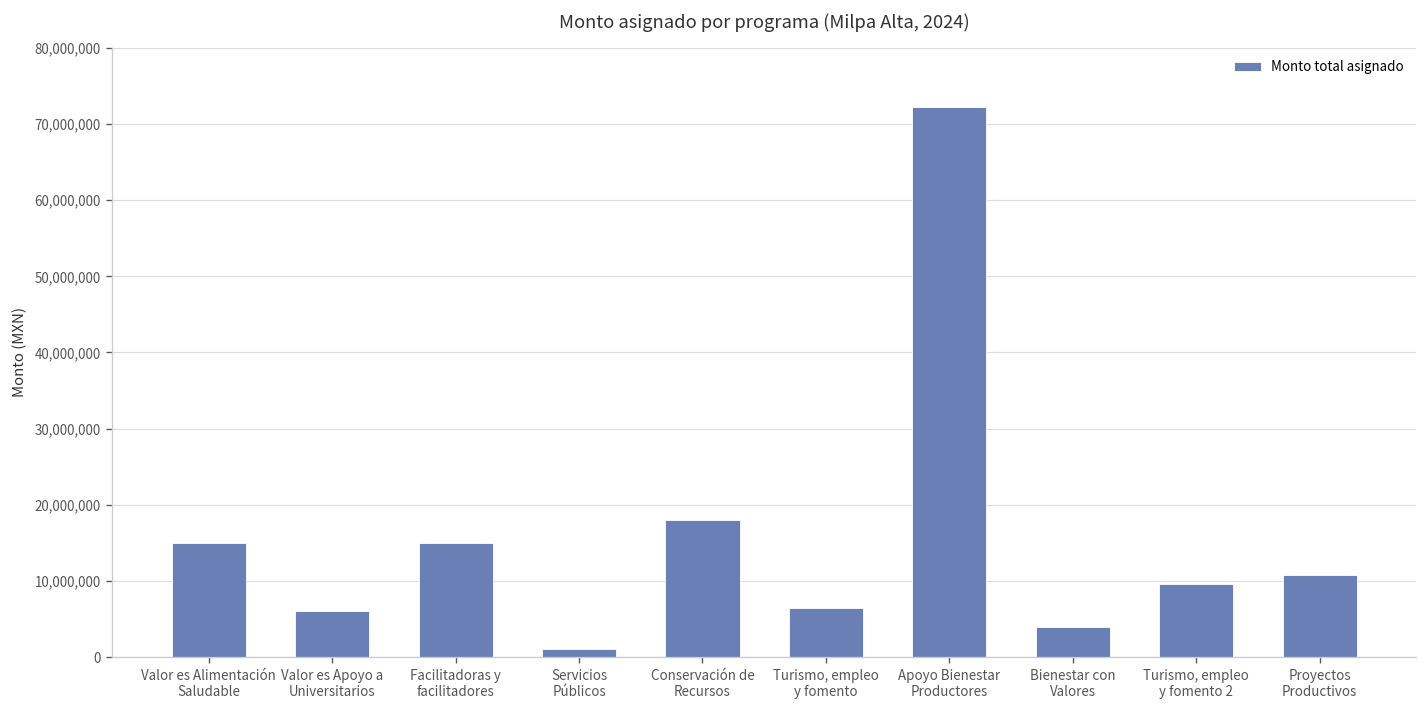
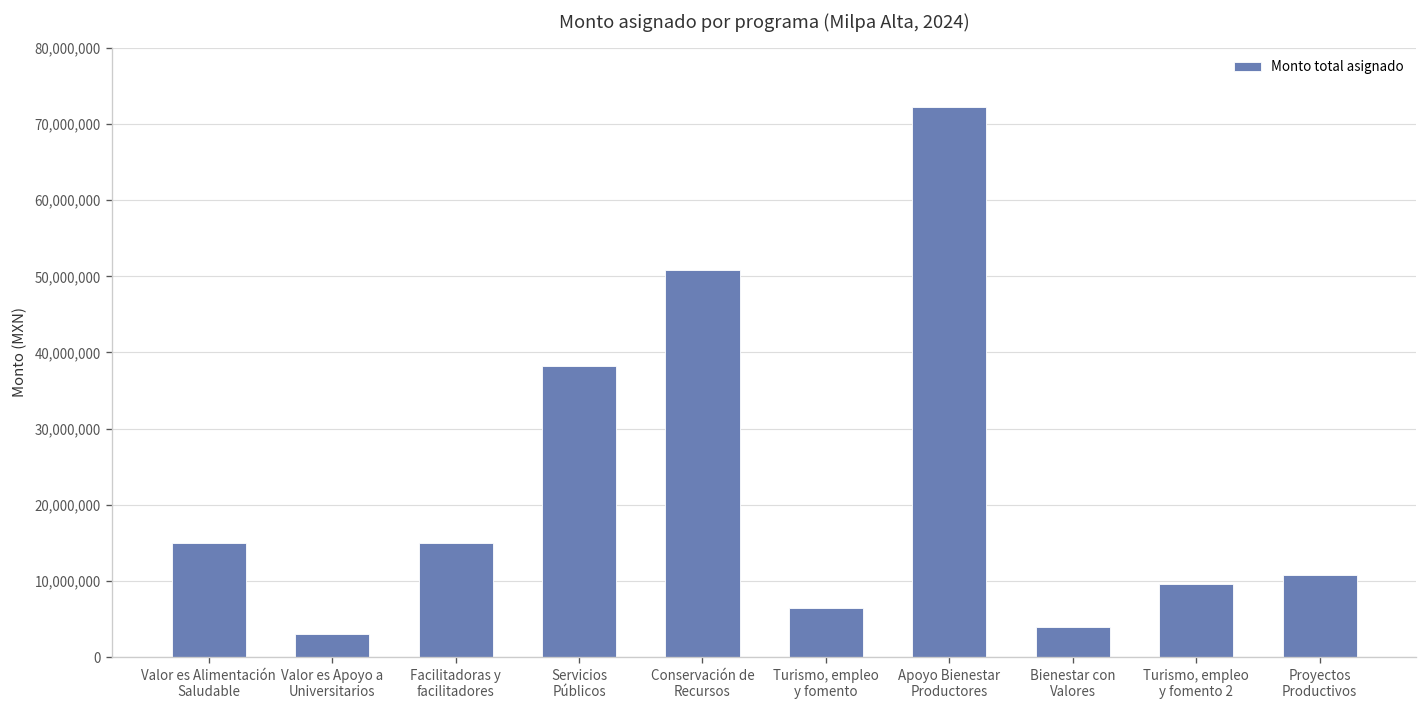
Valor es Apoyo a Universitarios: 6,000,000 -> 3,000,000
Servicios Públicos: 1,000,000 -> 38,000,000
Conservación de Recursos: 18,000,000 -> 51,000,000
